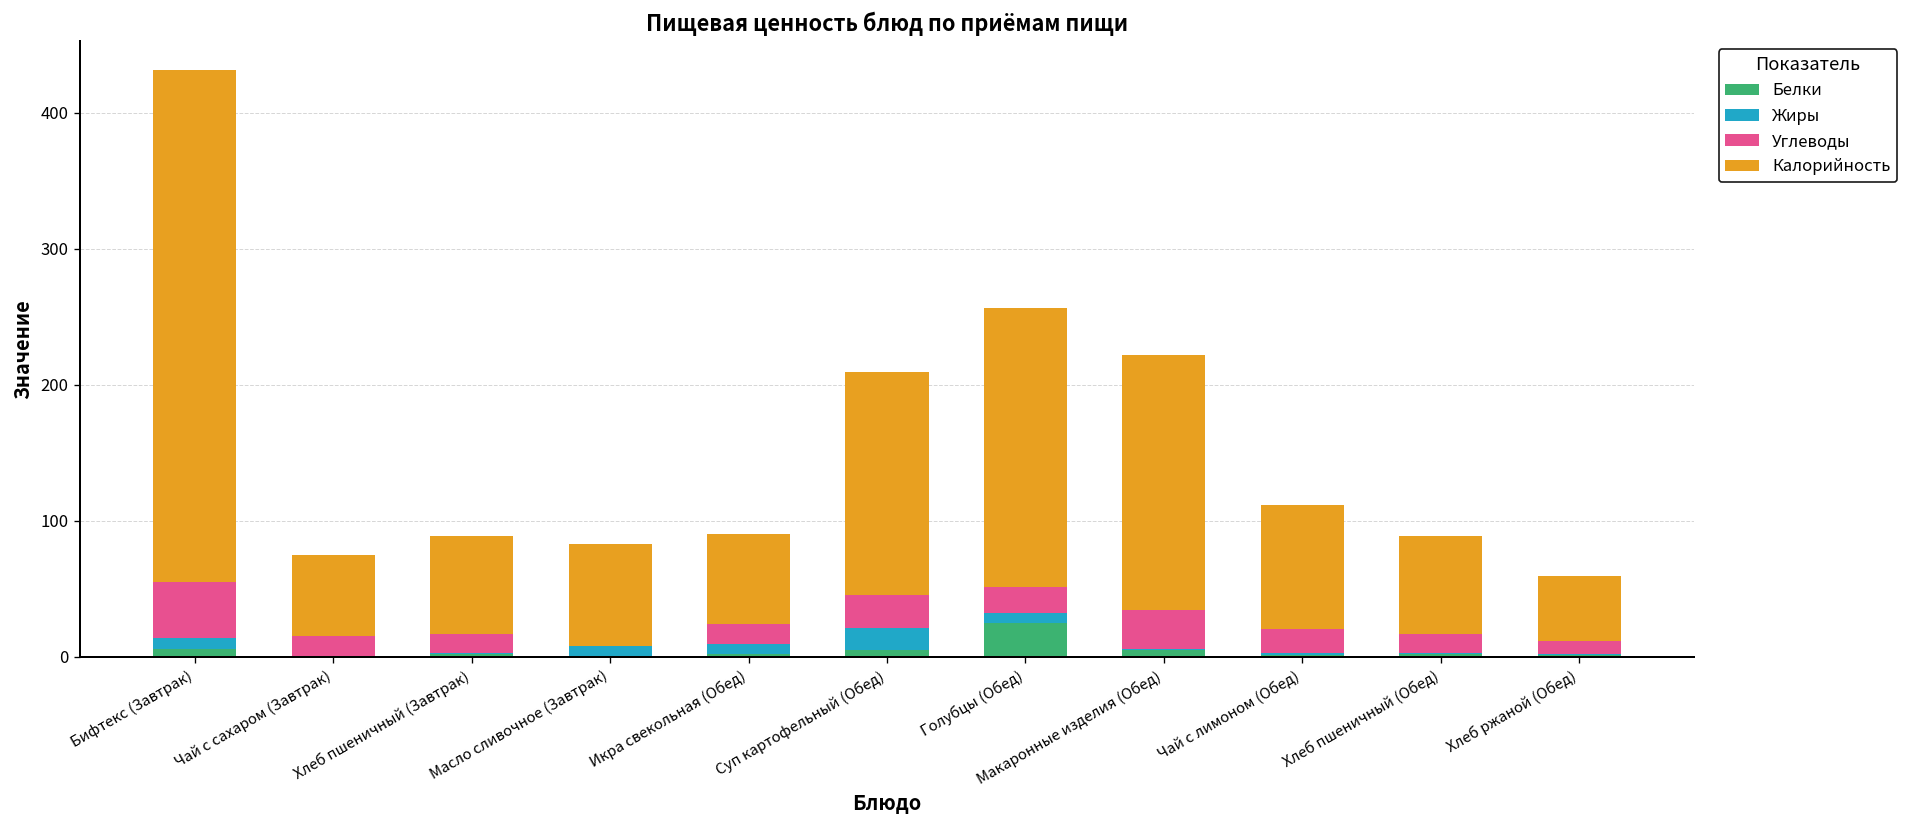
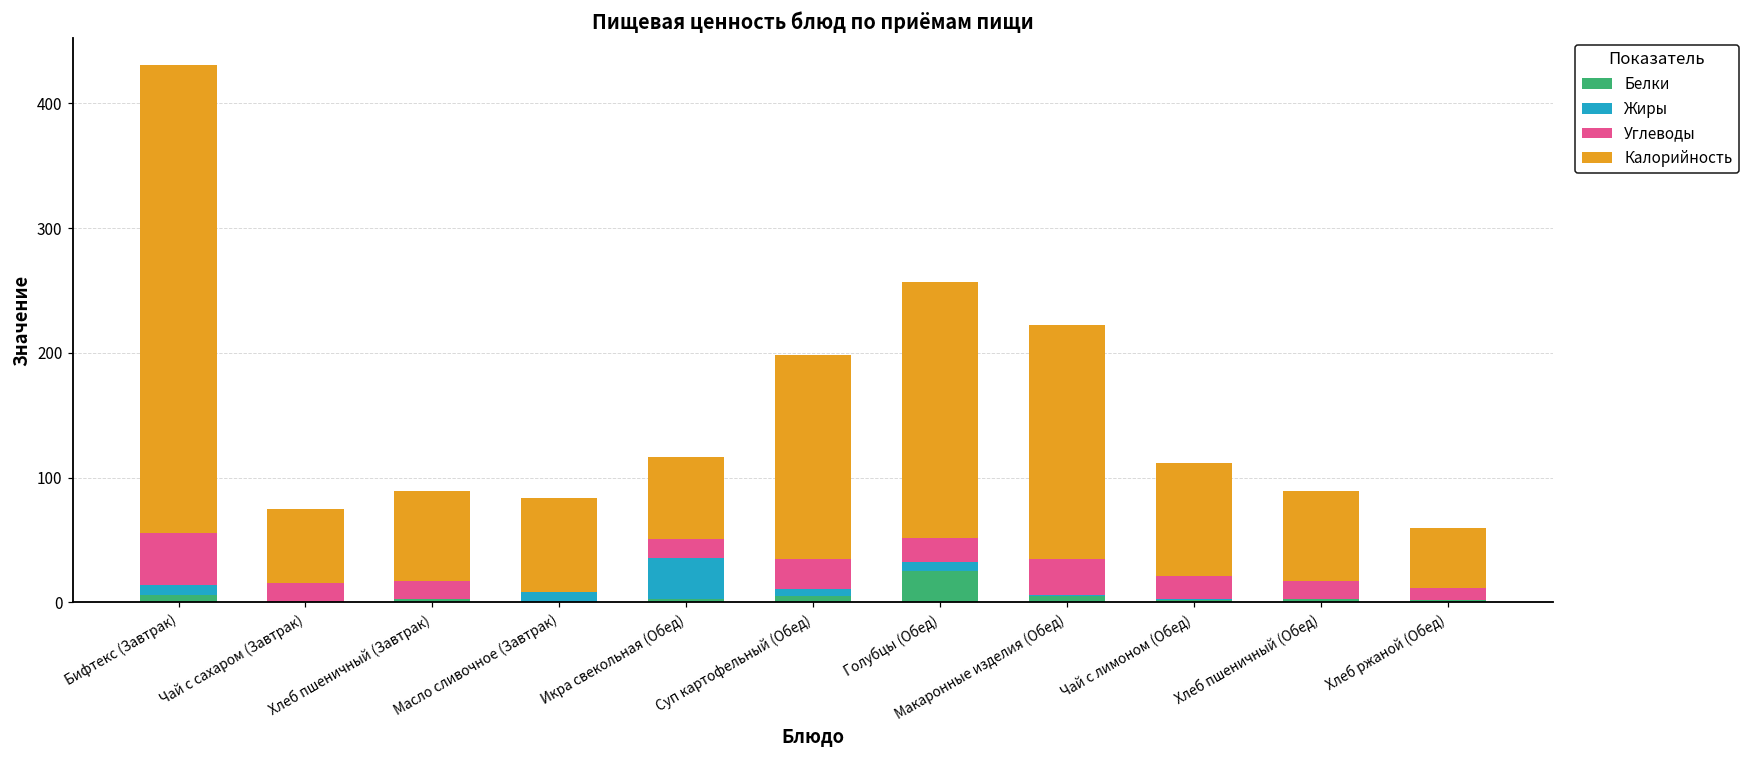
Жиры, Икра свекольная (Обед): 7 -> 33
Жиры, Суп картофельный (Обед): 17 -> 5
